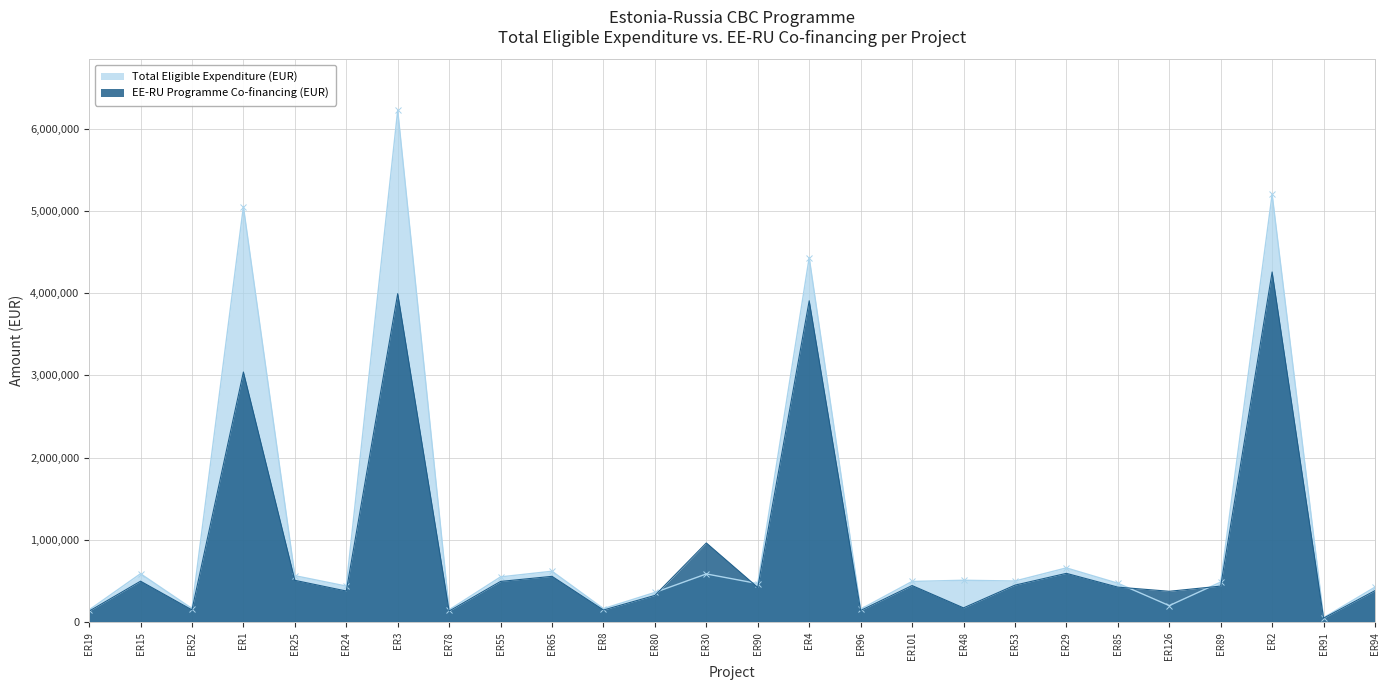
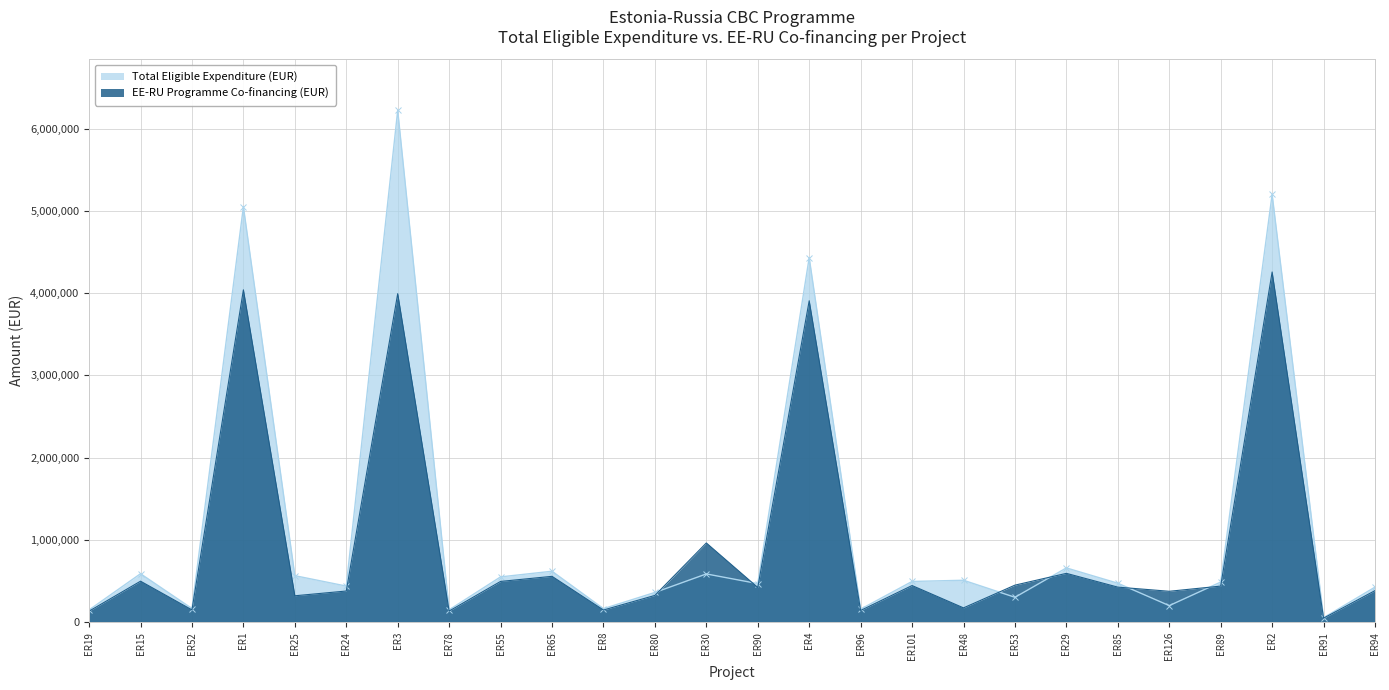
EE-RU Programme Co-financing (EUR), ER1: 3,000,000 -> 4,000,000
EE-RU Programme Co-financing (EUR), ER25: 500,000 -> 300,000
Total Eligible Expenditure (EUR), ER53: 500,000 -> 300,000
